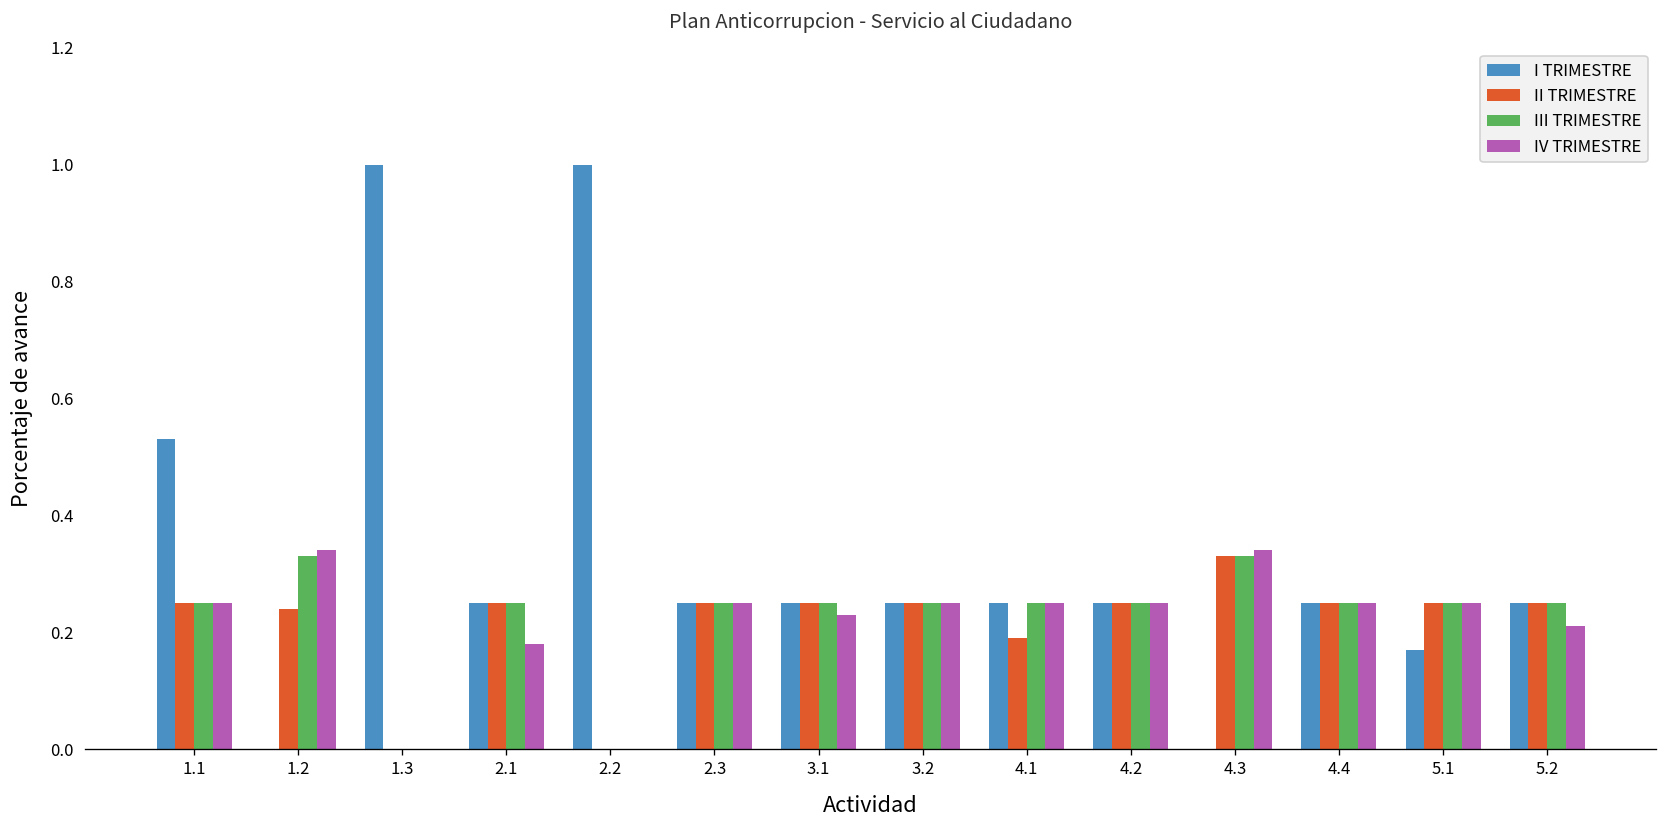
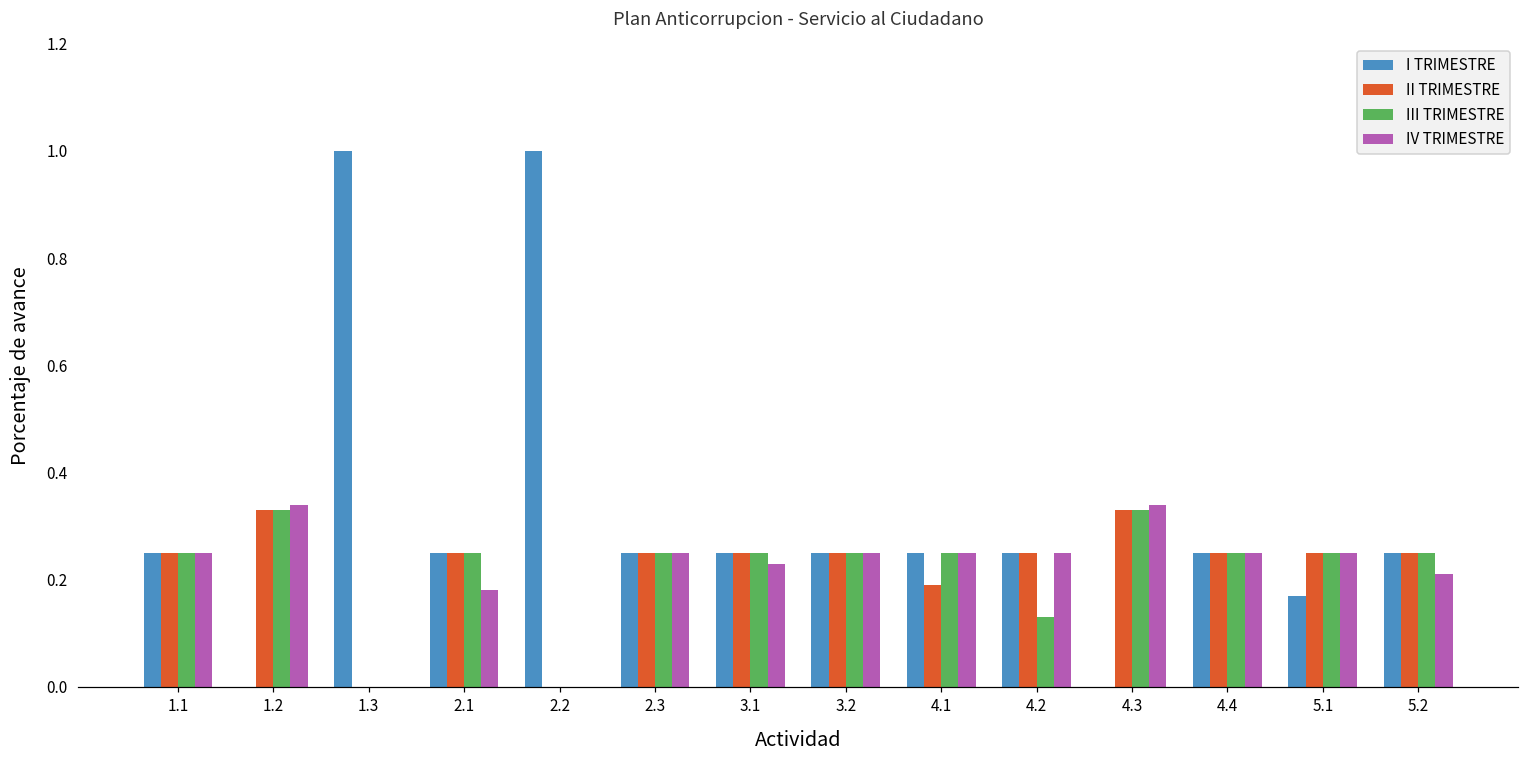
I TRIMESTRE, 1.1: 0.53 -> 0.25
II TRIMESTRE, 1.2: 0.24 -> 0.33
III TRIMESTRE, 4.2: 0.25 -> 0.13
